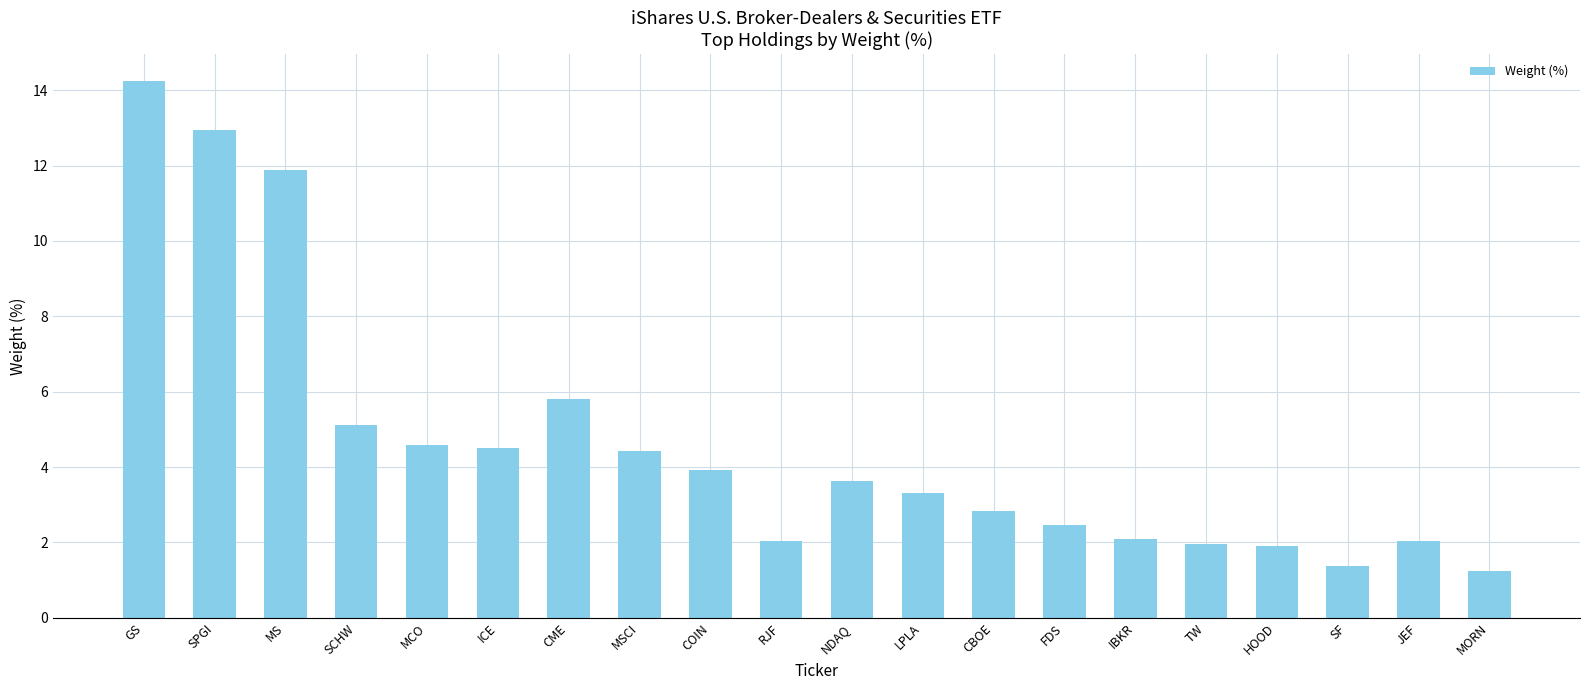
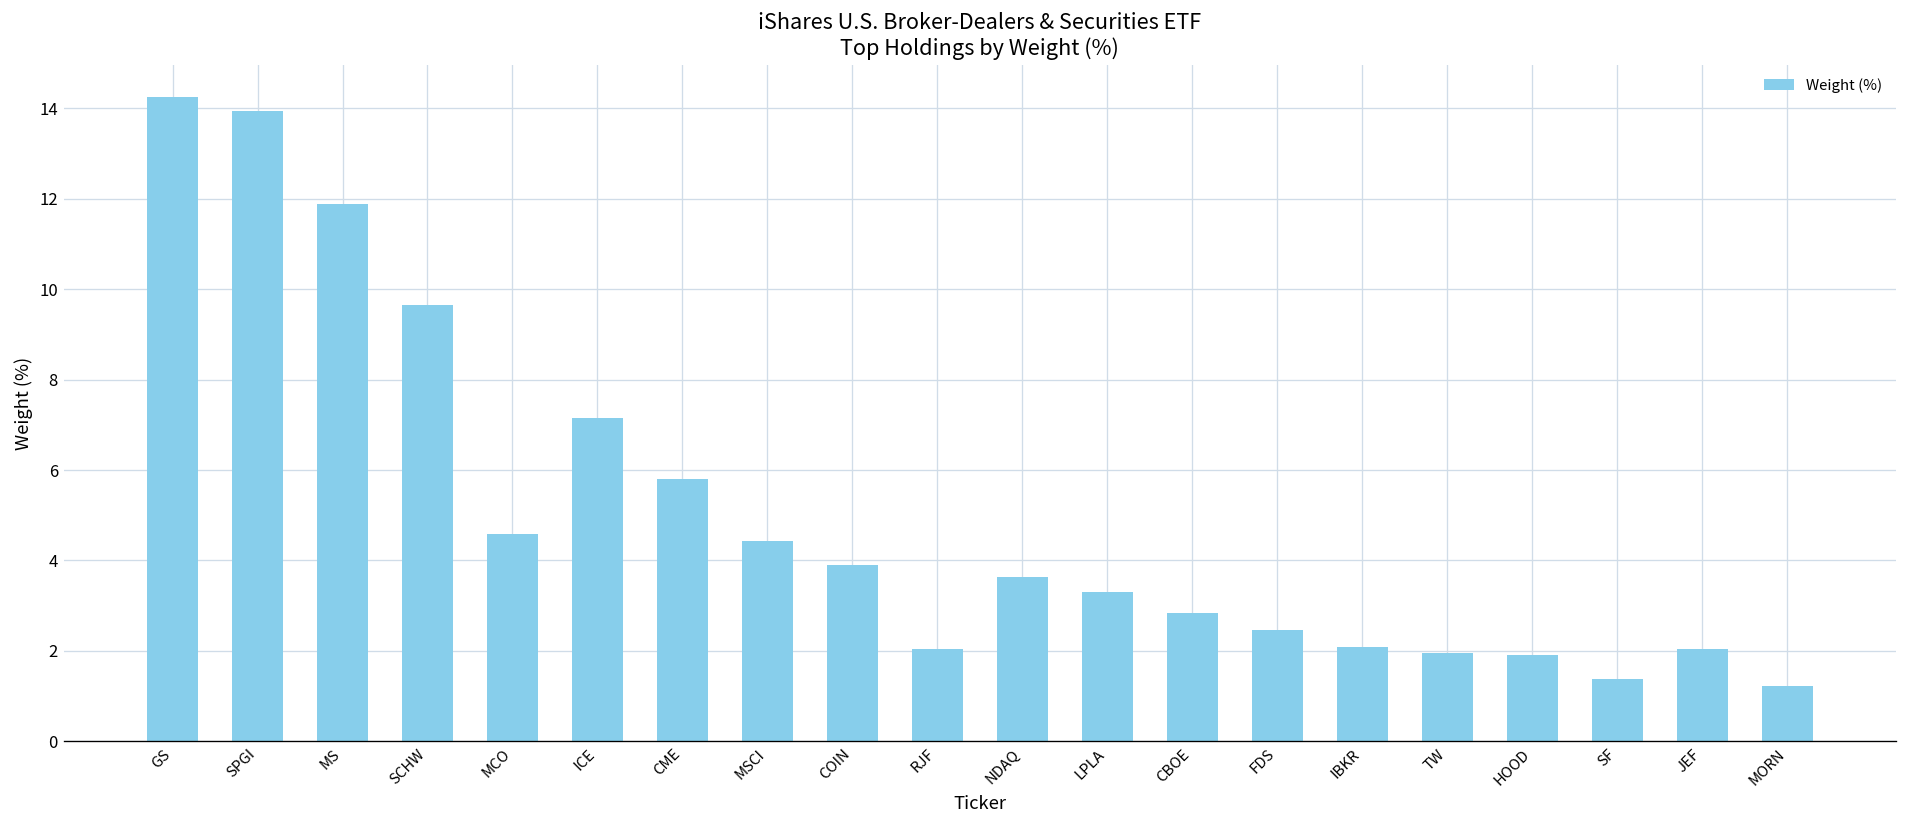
SPGI: 12.9 -> 14.0
SCHW: 5.1 -> 9.7
ICE: 4.5 -> 7.1
